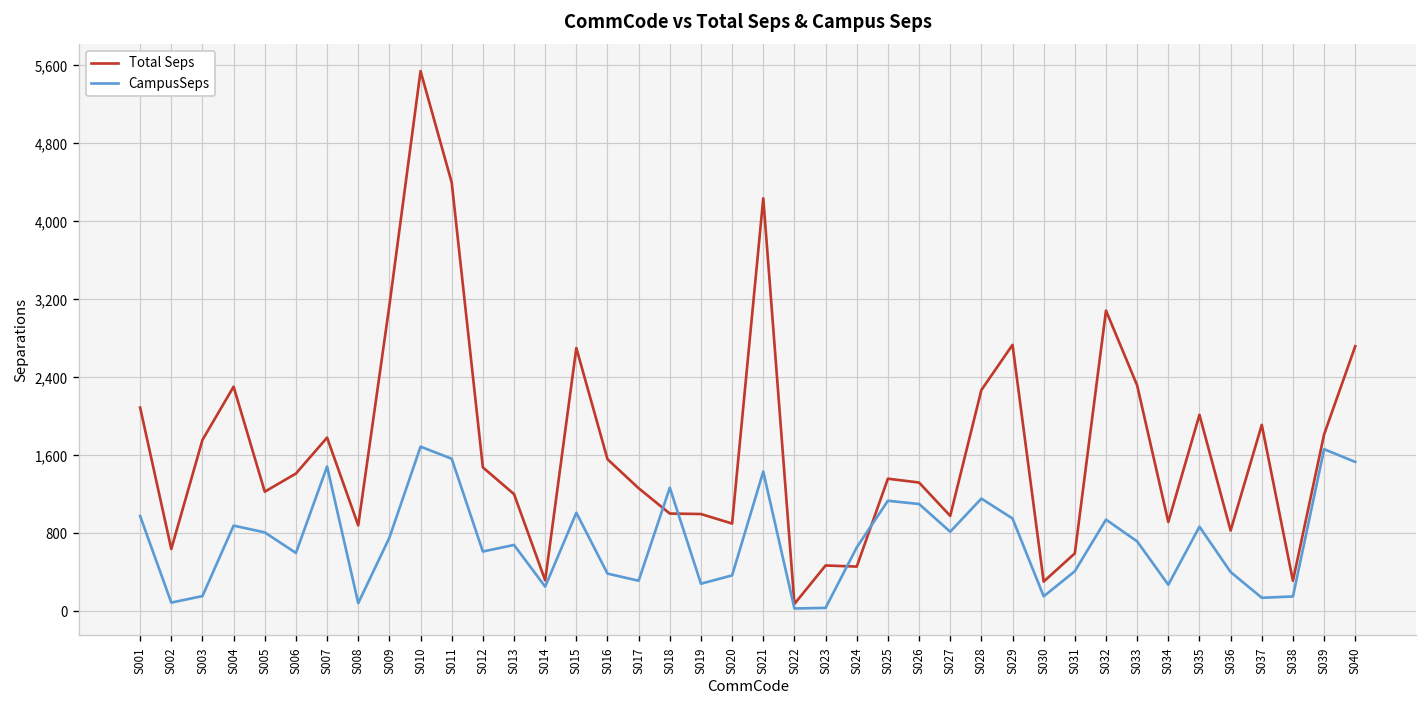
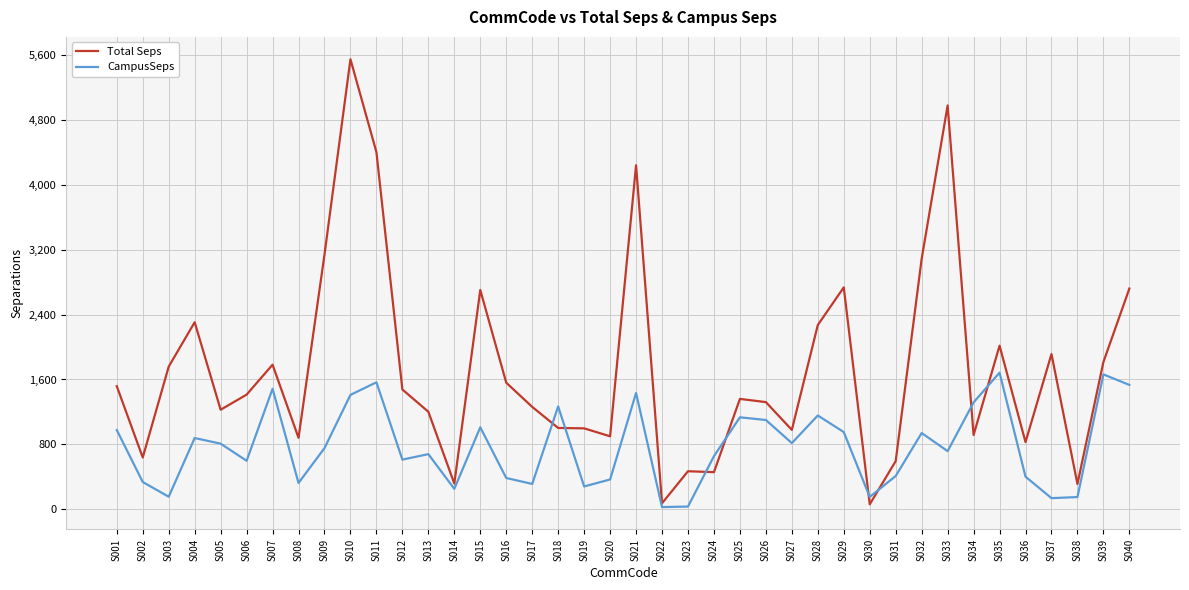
Total Seps, S001: 2,100 -> 1,500
CampusSeps, S002: 100 -> 300
CampusSeps, S008: 100 -> 300
CampusSeps, S010: 1,700 -> 1,400
Total Seps, S030: 300 -> 100
Total Seps, S033: 2,300 -> 5,000
CampusSeps, S034: 300 -> 1,300
CampusSeps, S035: 900 -> 1,700
